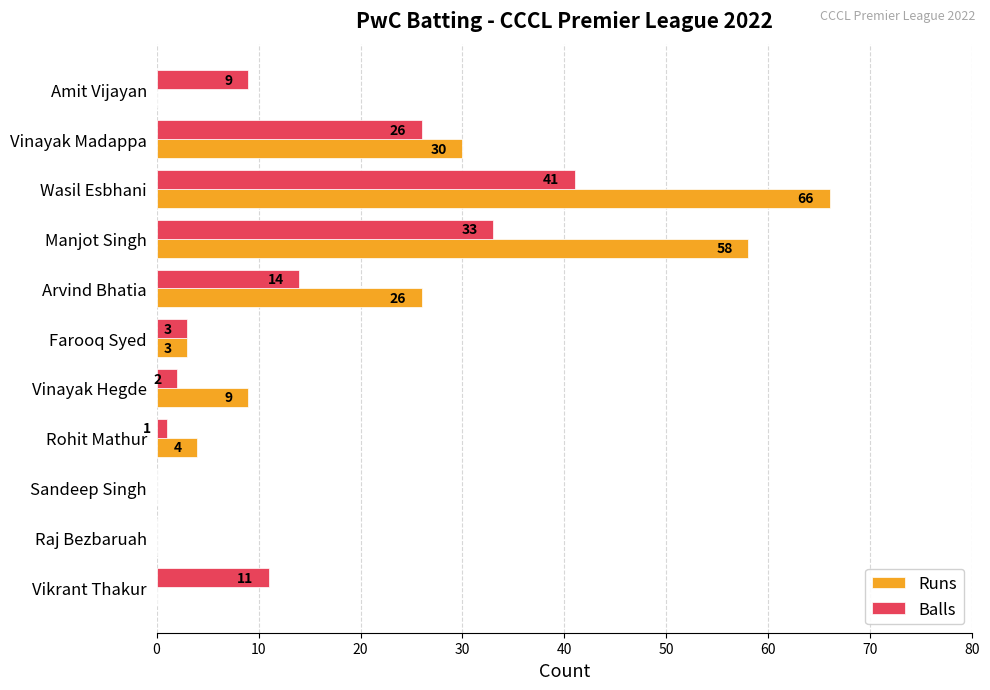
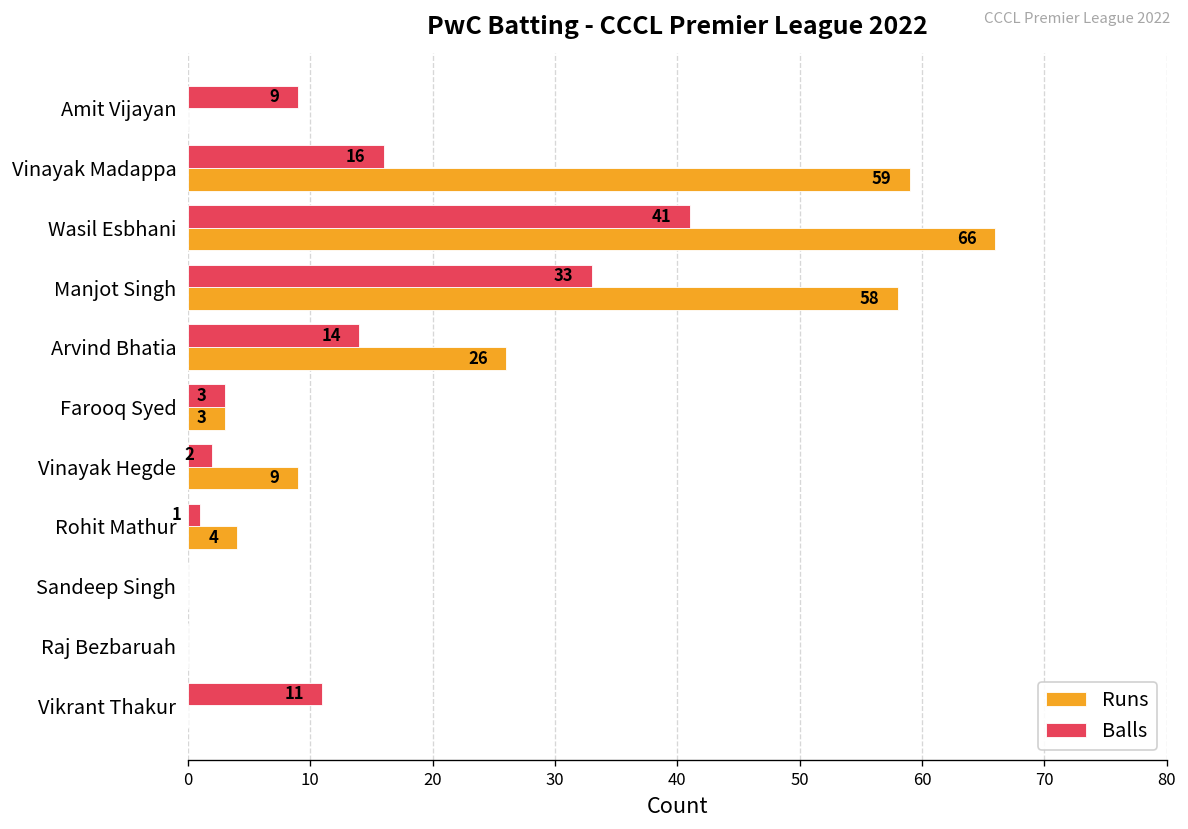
Balls, Vinayak Madappa: 26 -> 16
Runs, Vinayak Madappa: 30 -> 59
